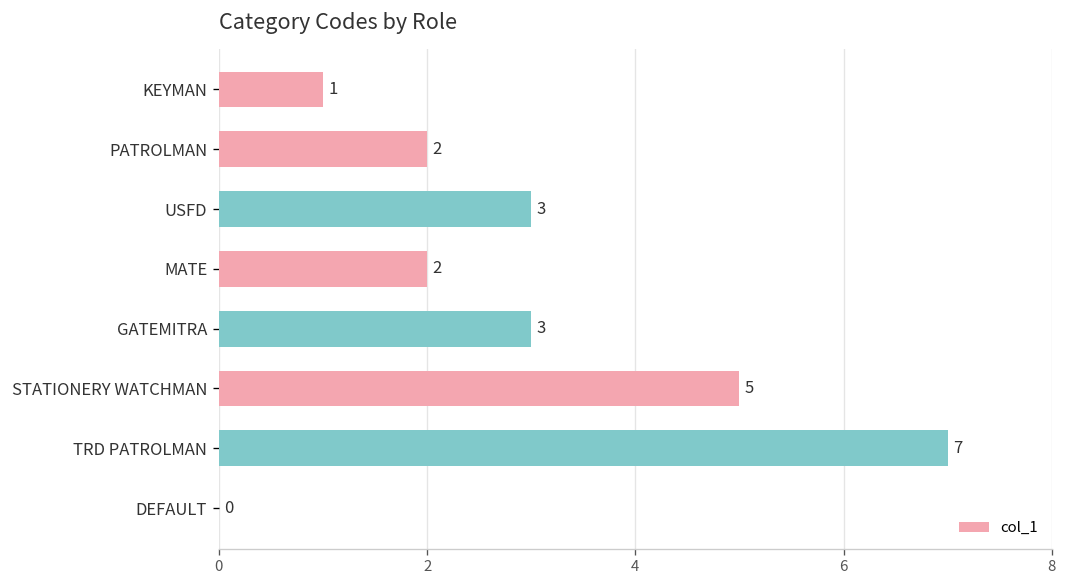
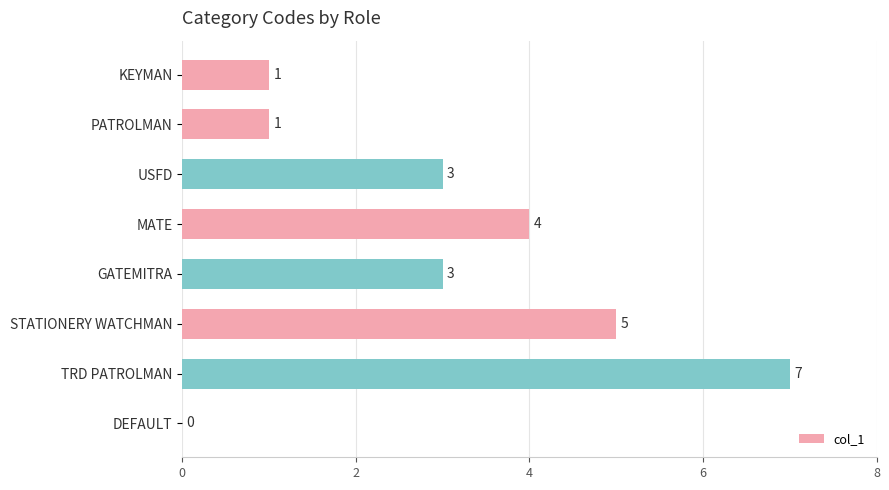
PATROLMAN: 2 -> 1
MATE: 2 -> 4
